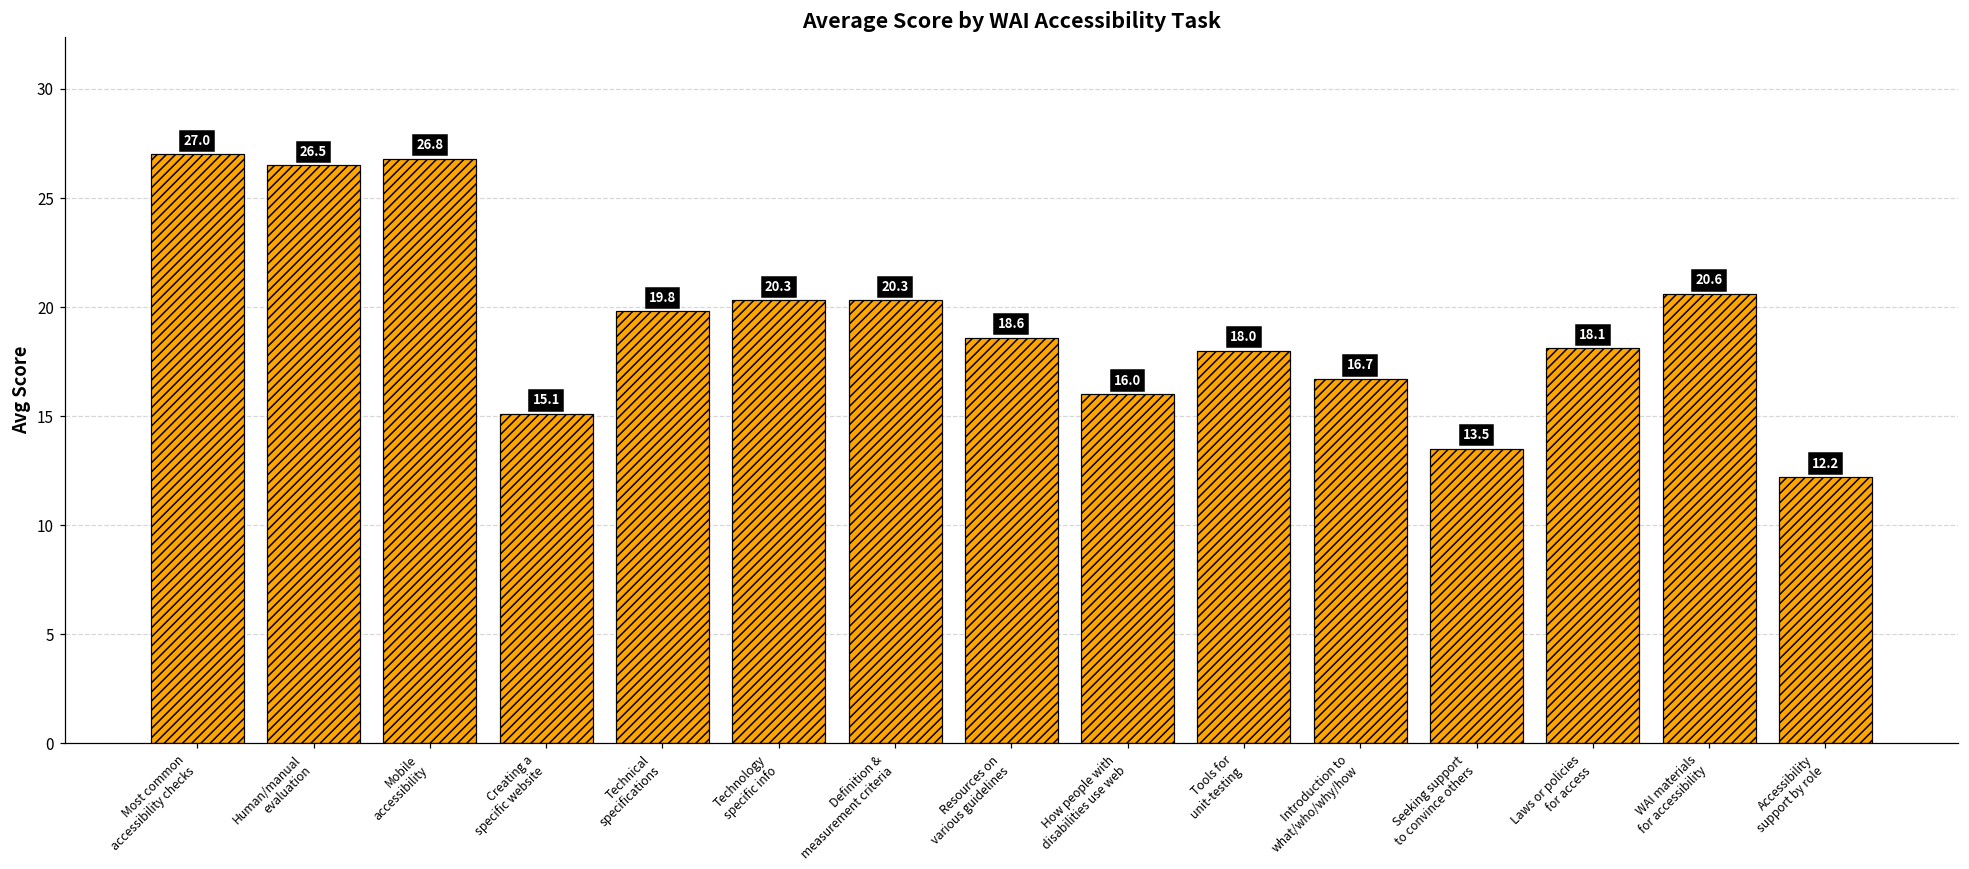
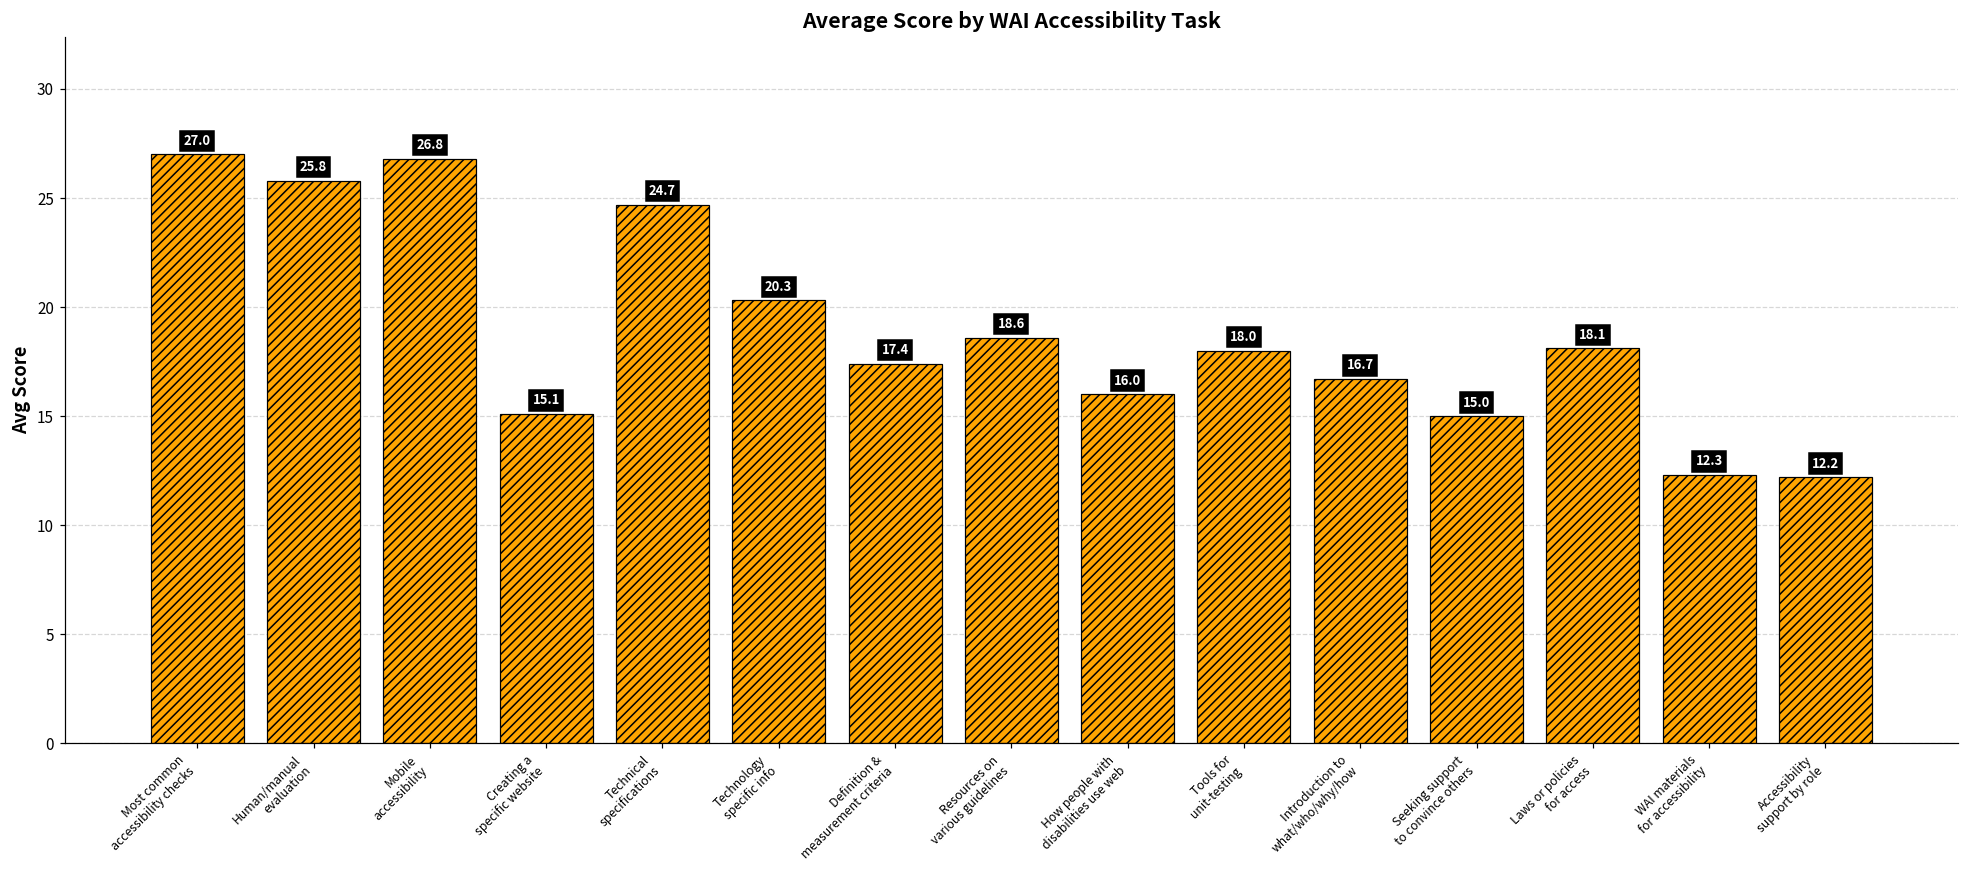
Human/manual evaluation: 26.5 -> 25.8
Technical specifications: 19.8 -> 24.7
Definition & measurement criteria: 20.3 -> 17.4
Seeking support to convince others: 13.5 -> 15.0
WAI materials for accessibility: 20.6 -> 12.3
